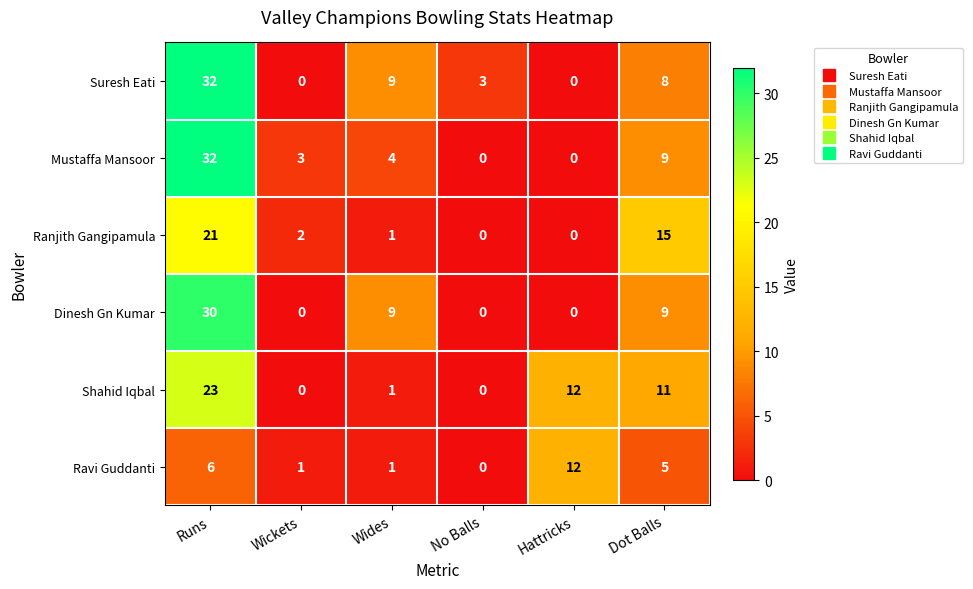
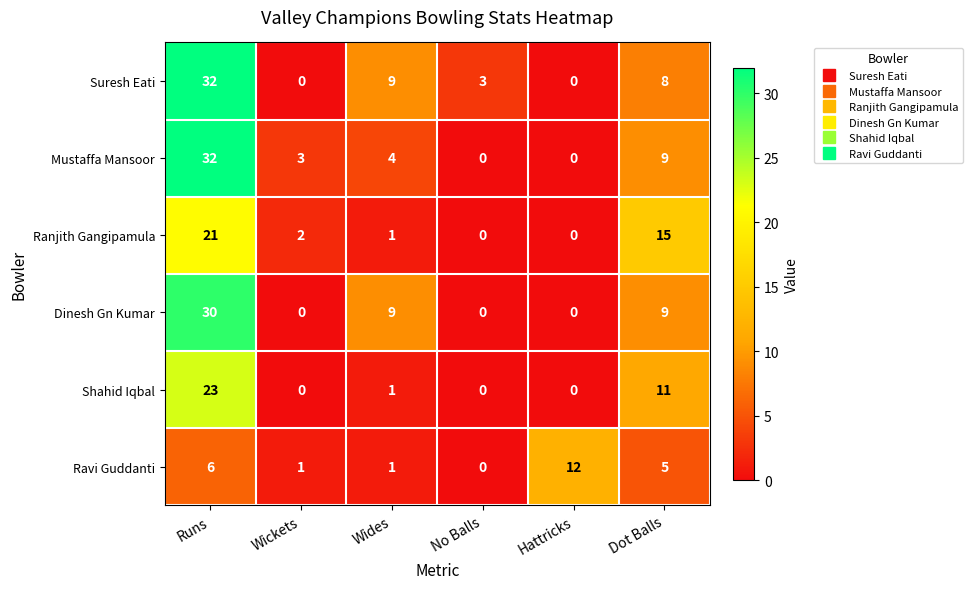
Shahid Iqbal, Hattricks: 12 -> 0
